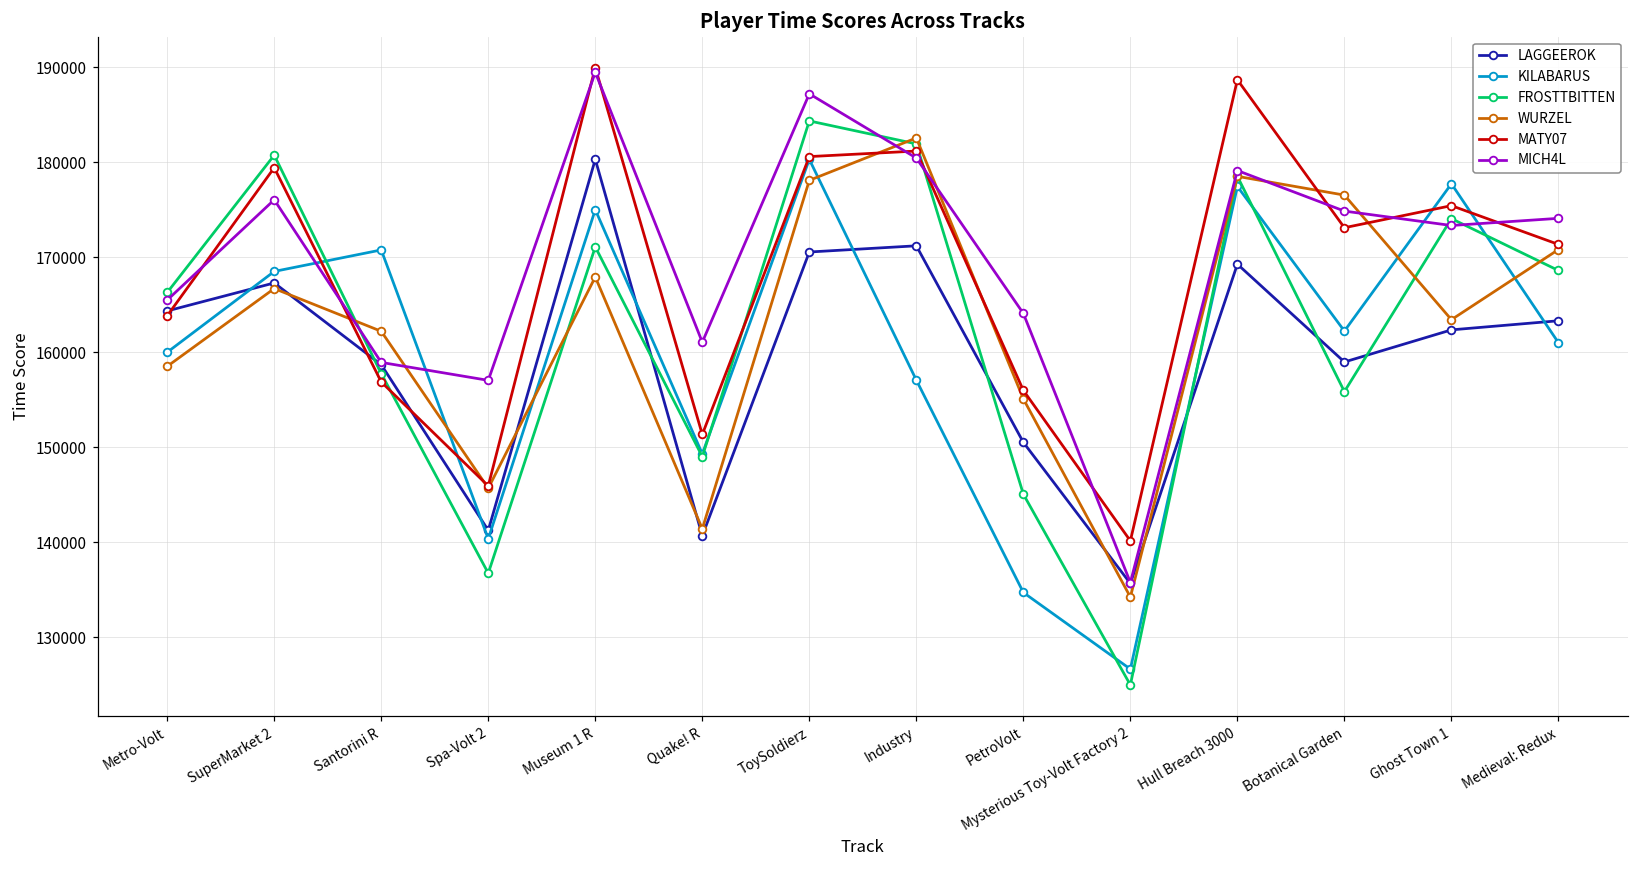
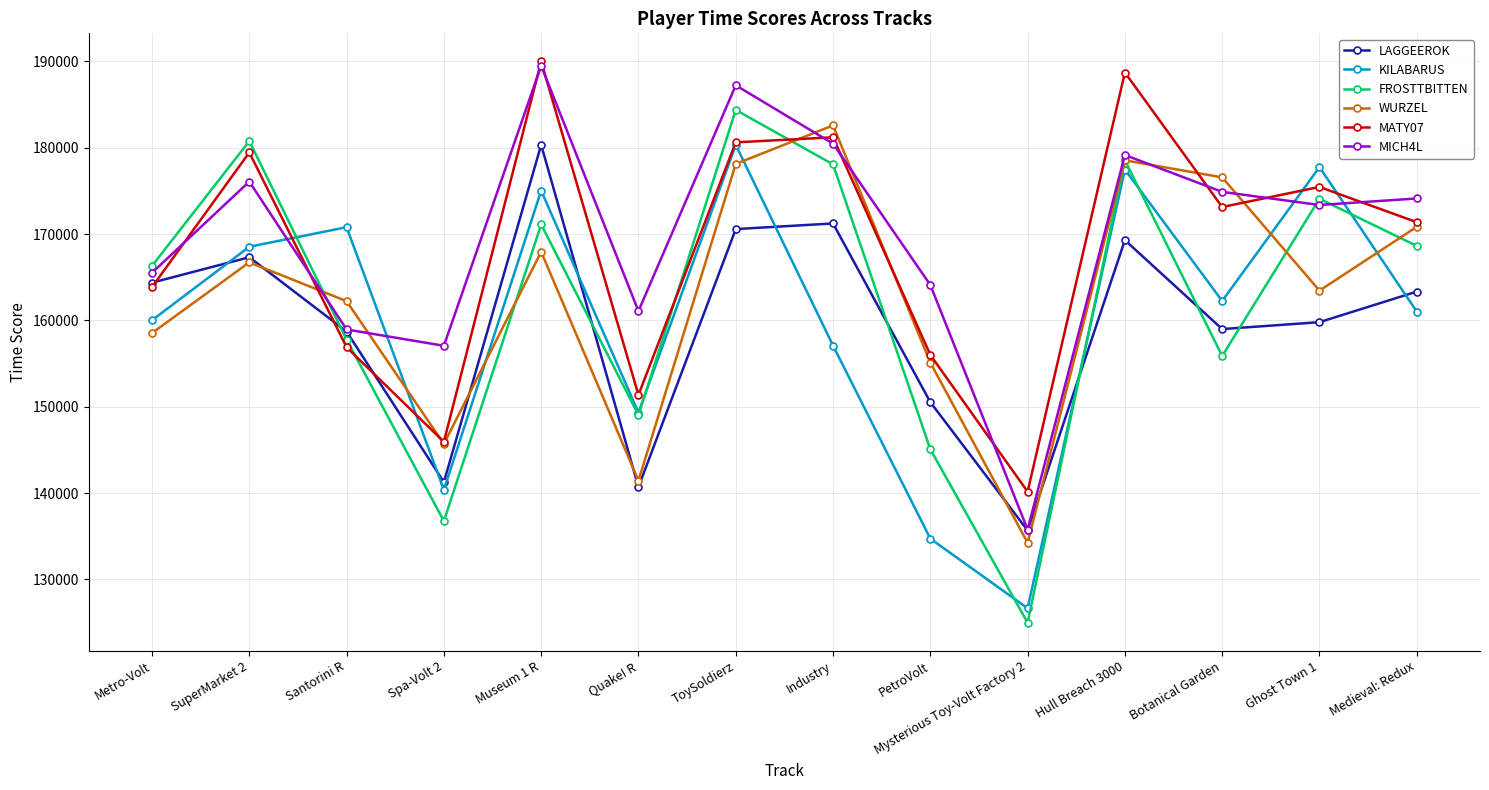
FROSTTBITTEN, Industry: 182000 -> 178000
LAGGEEROK, Ghost Town 1: 162000 -> 160000
